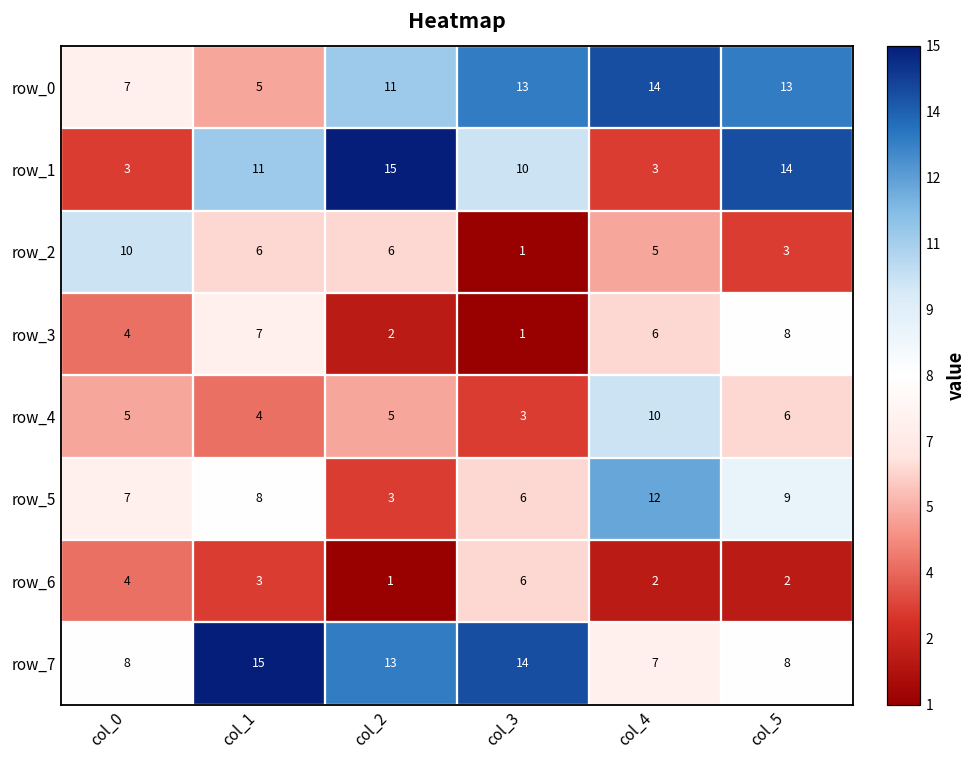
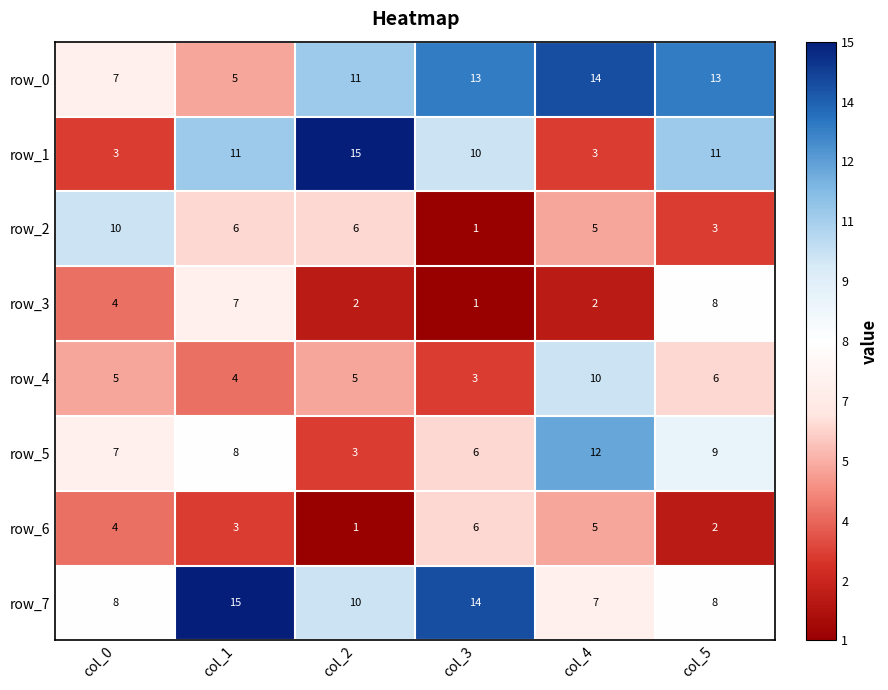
row_1, col_5: 14 -> 11
row_3, col_4: 6 -> 2
row_6, col_4: 2 -> 5
row_7, col_2: 13 -> 10
